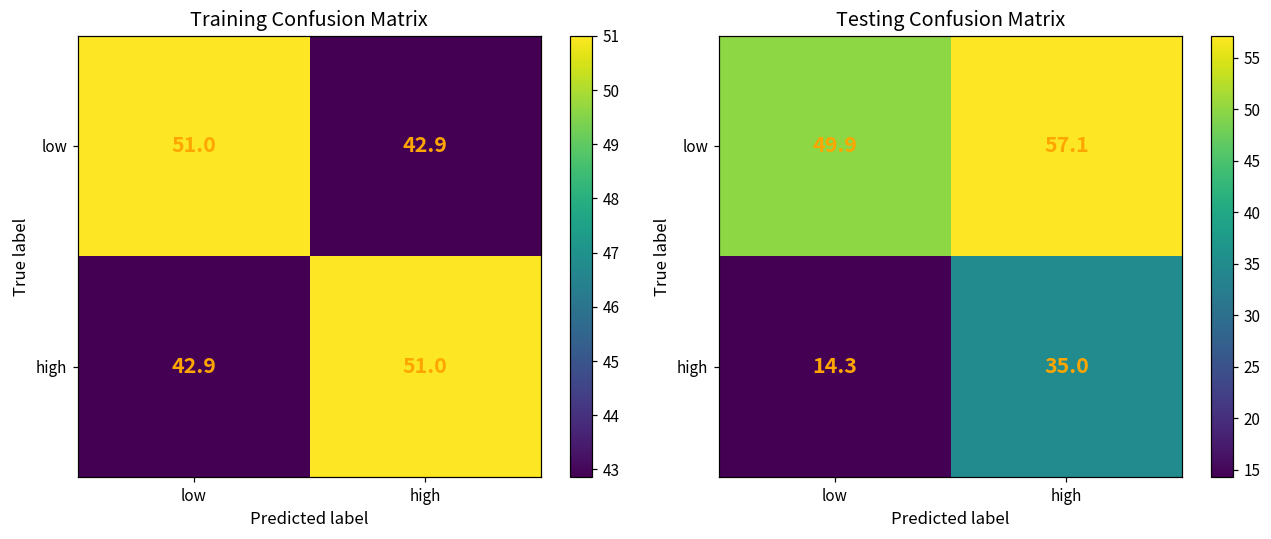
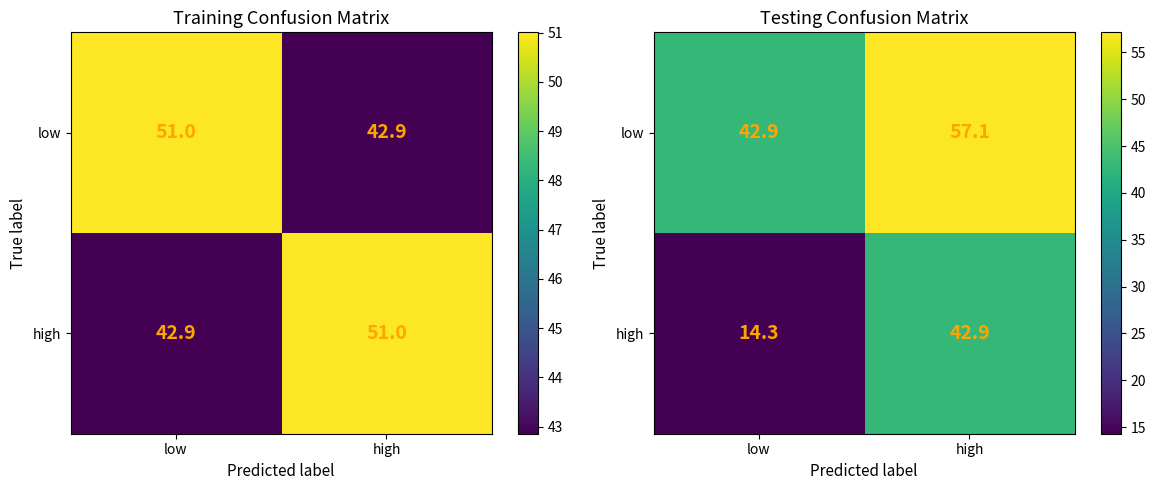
Testing Confusion Matrix, low, low: 49.9 -> 42.9
Testing Confusion Matrix, high, high: 35.0 -> 42.9
